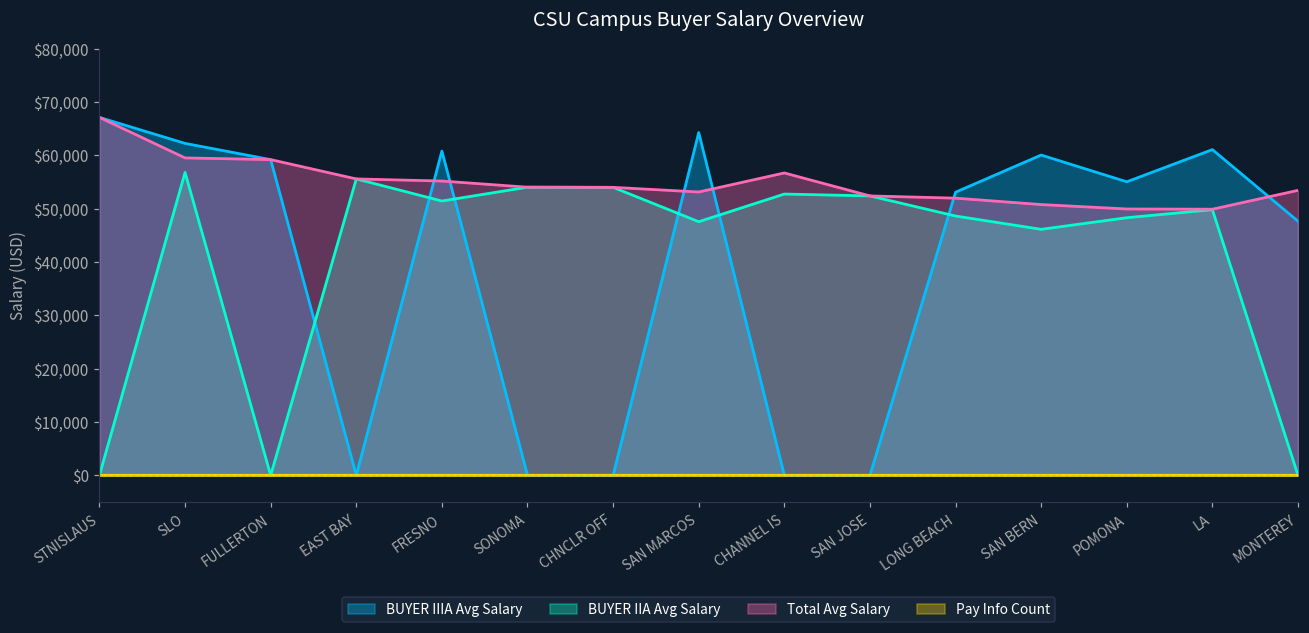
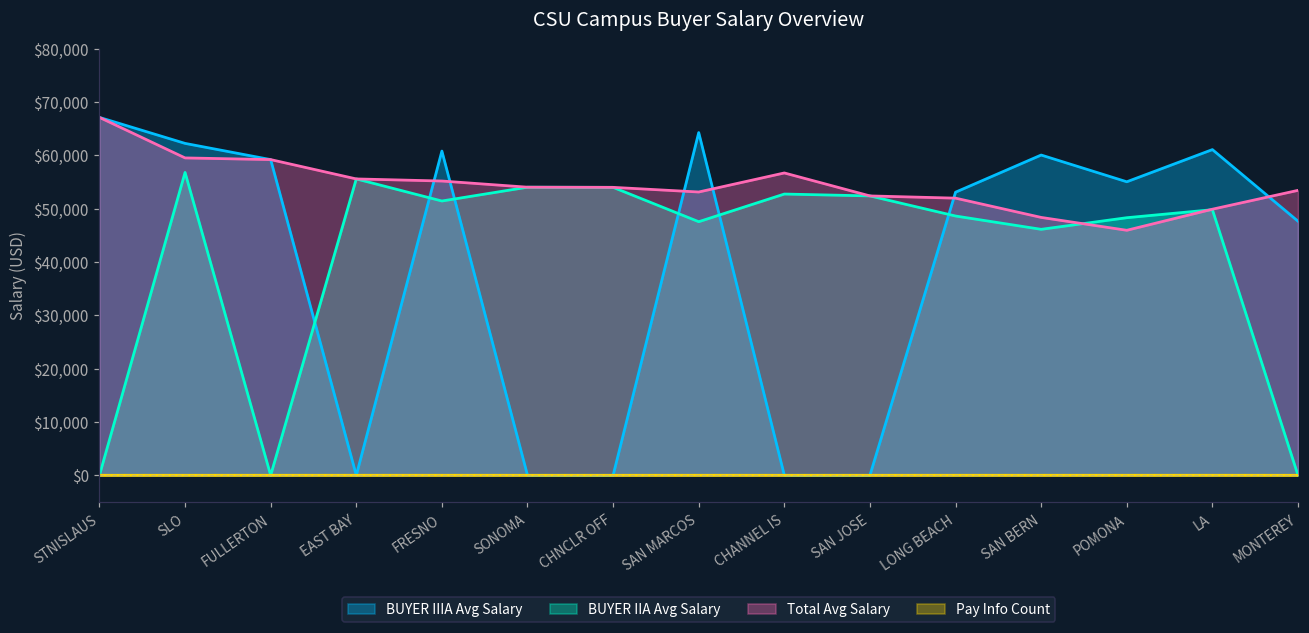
Total Avg Salary, SAN BERN: $51,000 -> $48,000
Total Avg Salary, POMONA: $50,000 -> $46,000
